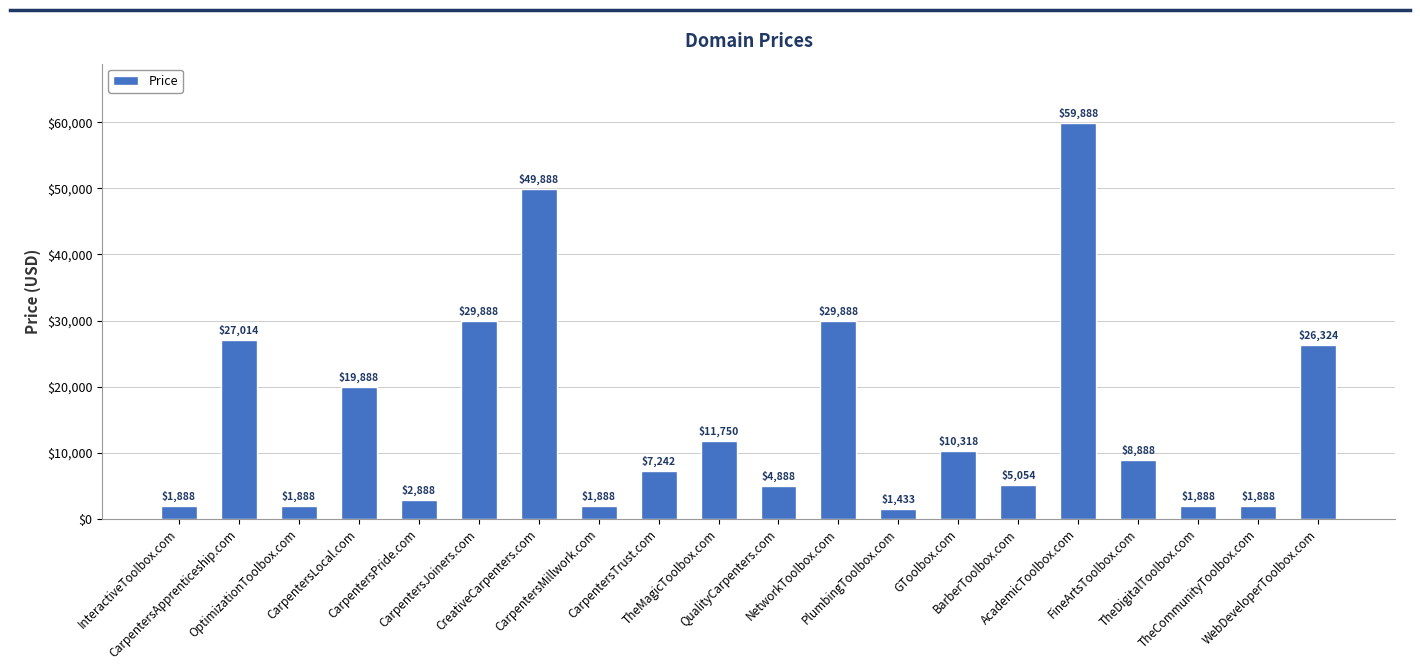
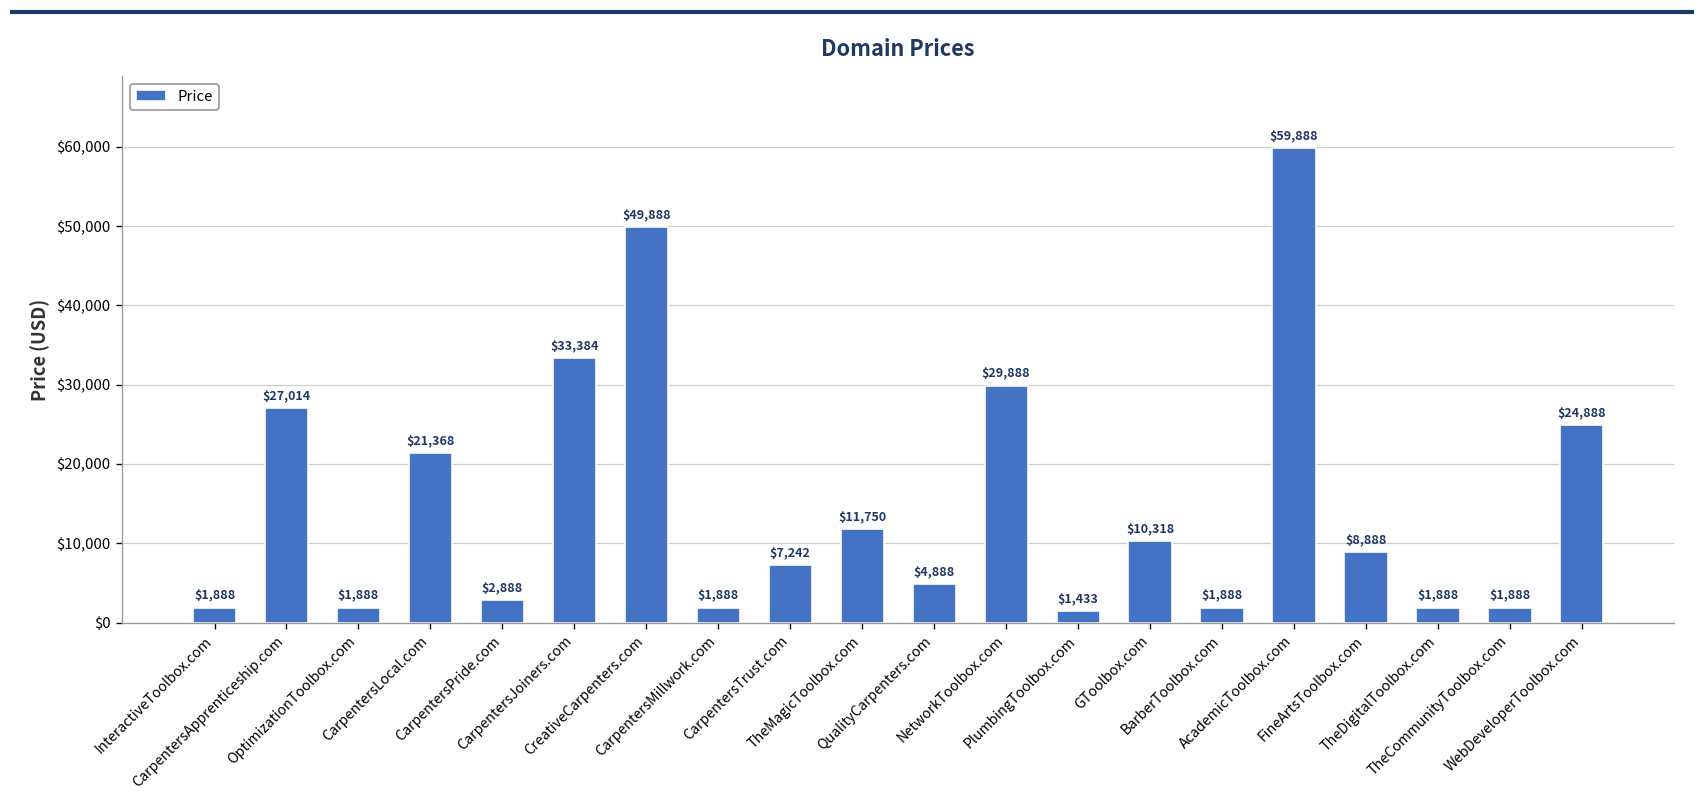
CarpentersLocal.com: $19,888 -> $21,368
CarpentersJoiners.com: $29,888 -> $33,384
BarberToolbox.com: $5,054 -> $1,888
WebDeveloperToolbox.com: $26,324 -> $24,888
